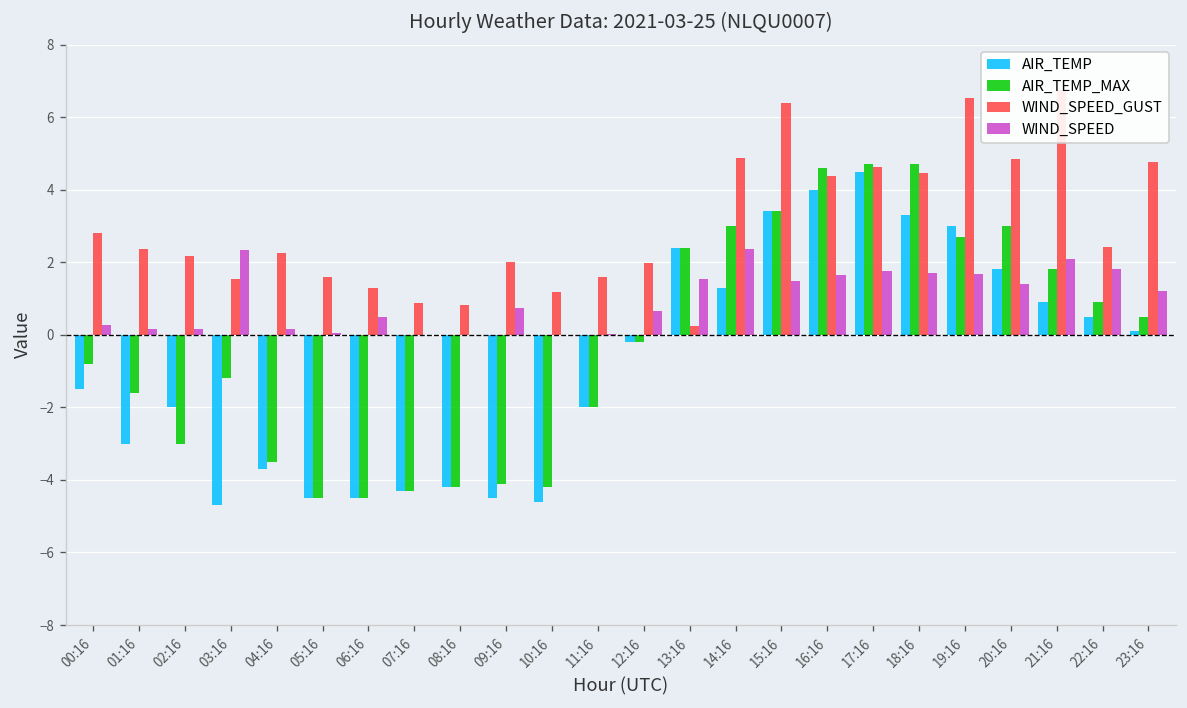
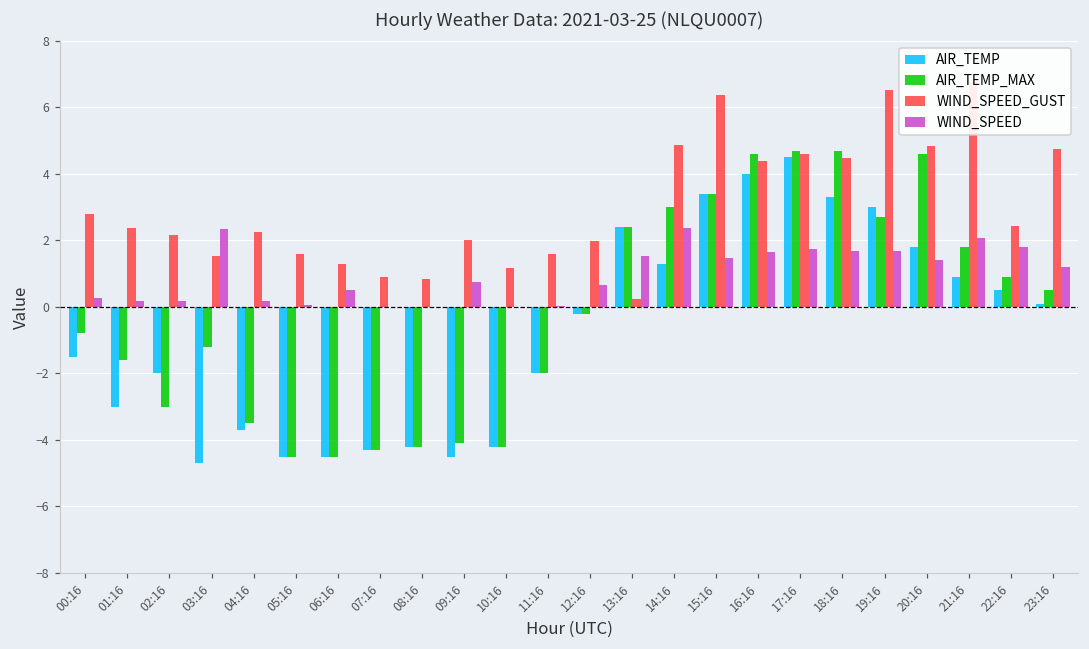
AIR_TEMP, 10:16: -4.6 -> -4.2
AIR_TEMP_MAX, 20:16: 3.0 -> 4.6
